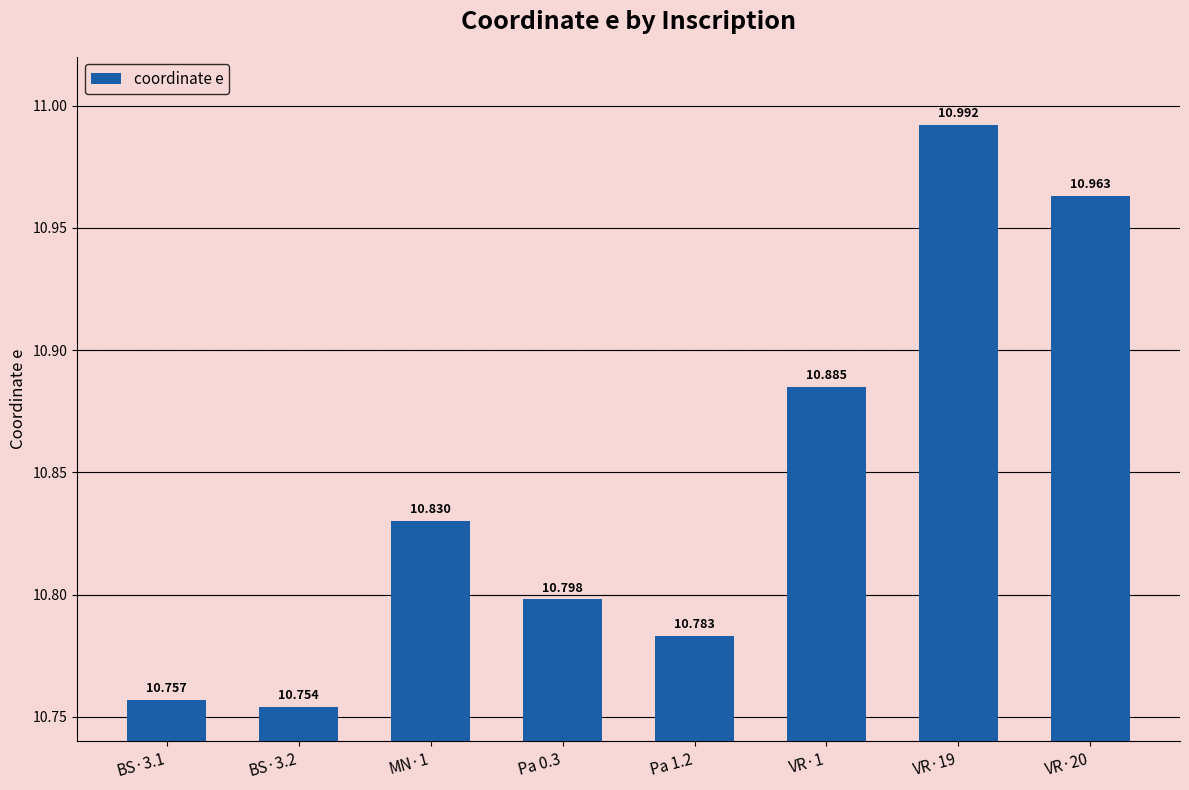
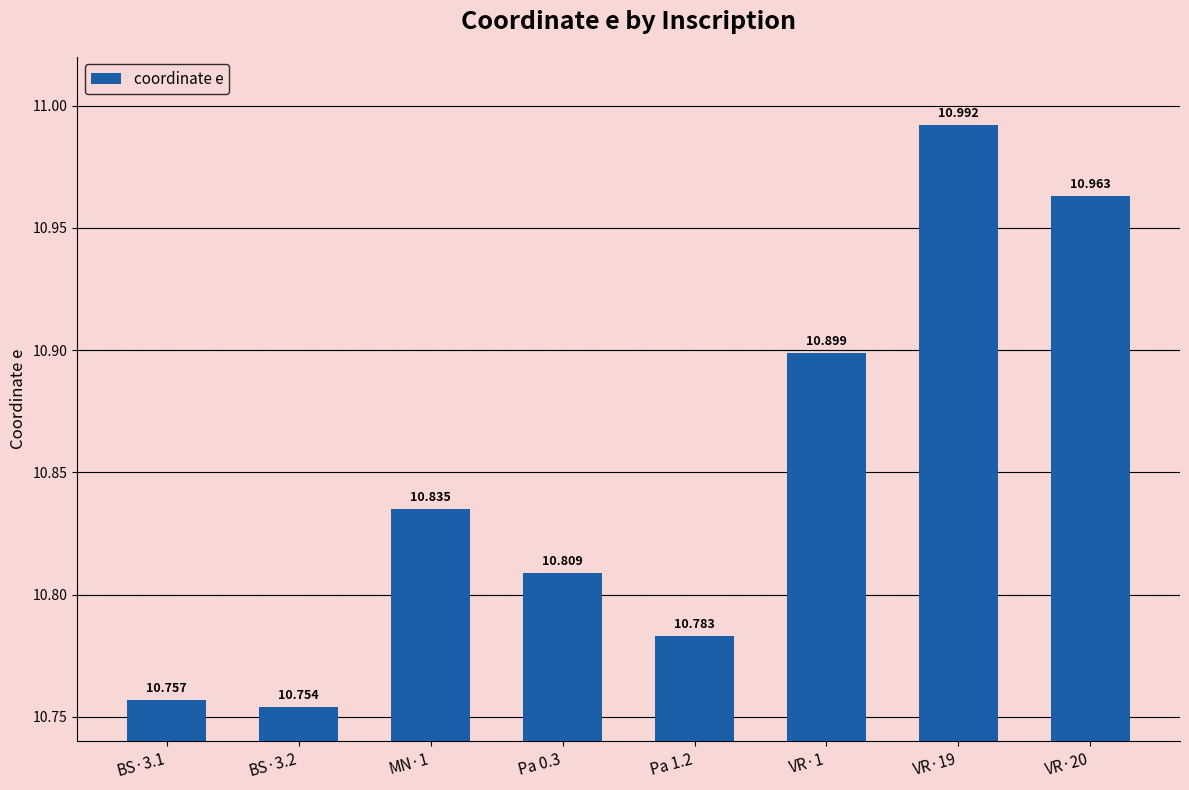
MN·1: 10.830 -> 10.835
Pa 0.3: 10.798 -> 10.809
VR·1: 10.885 -> 10.899
